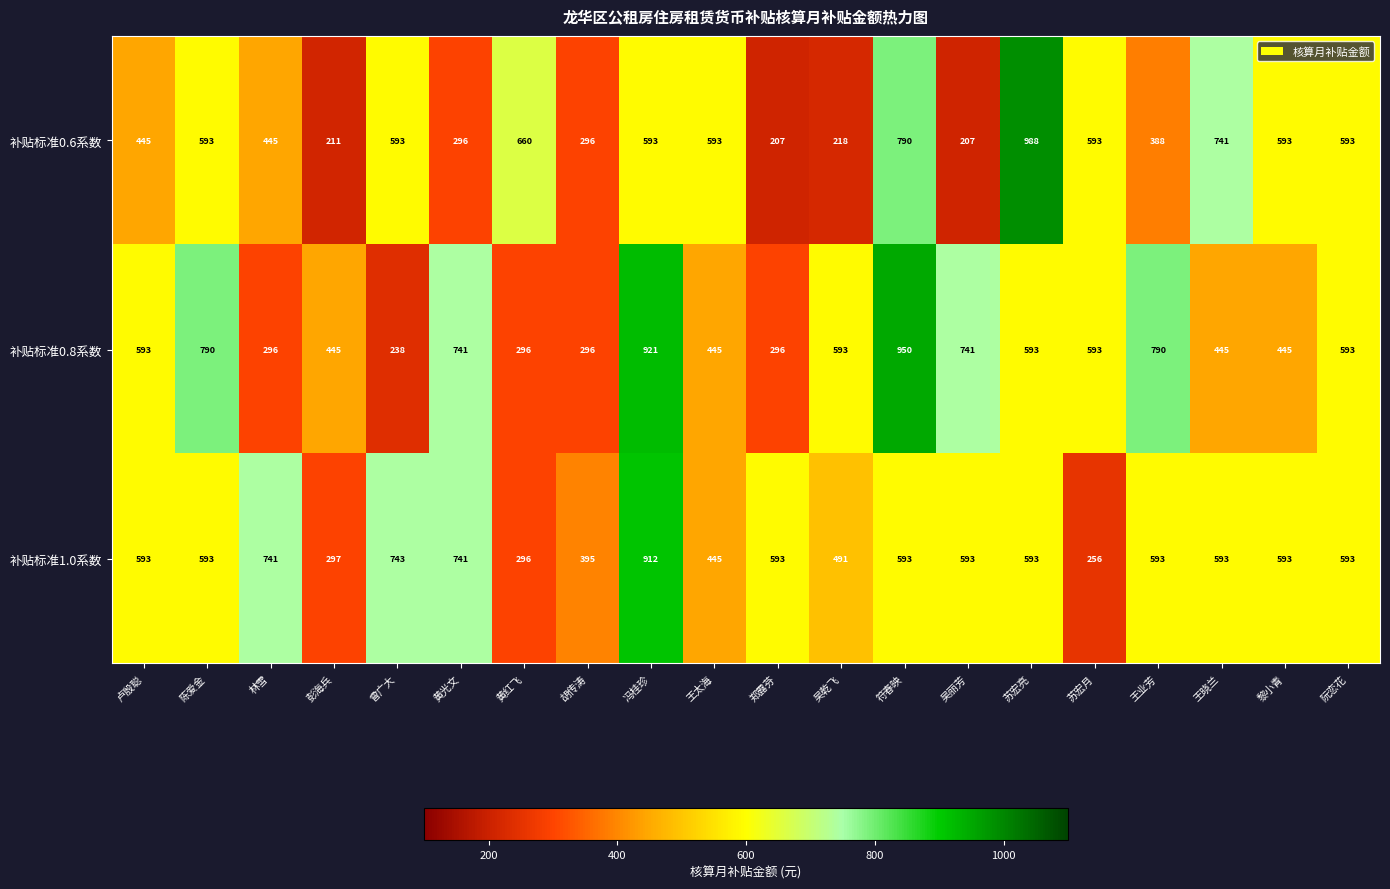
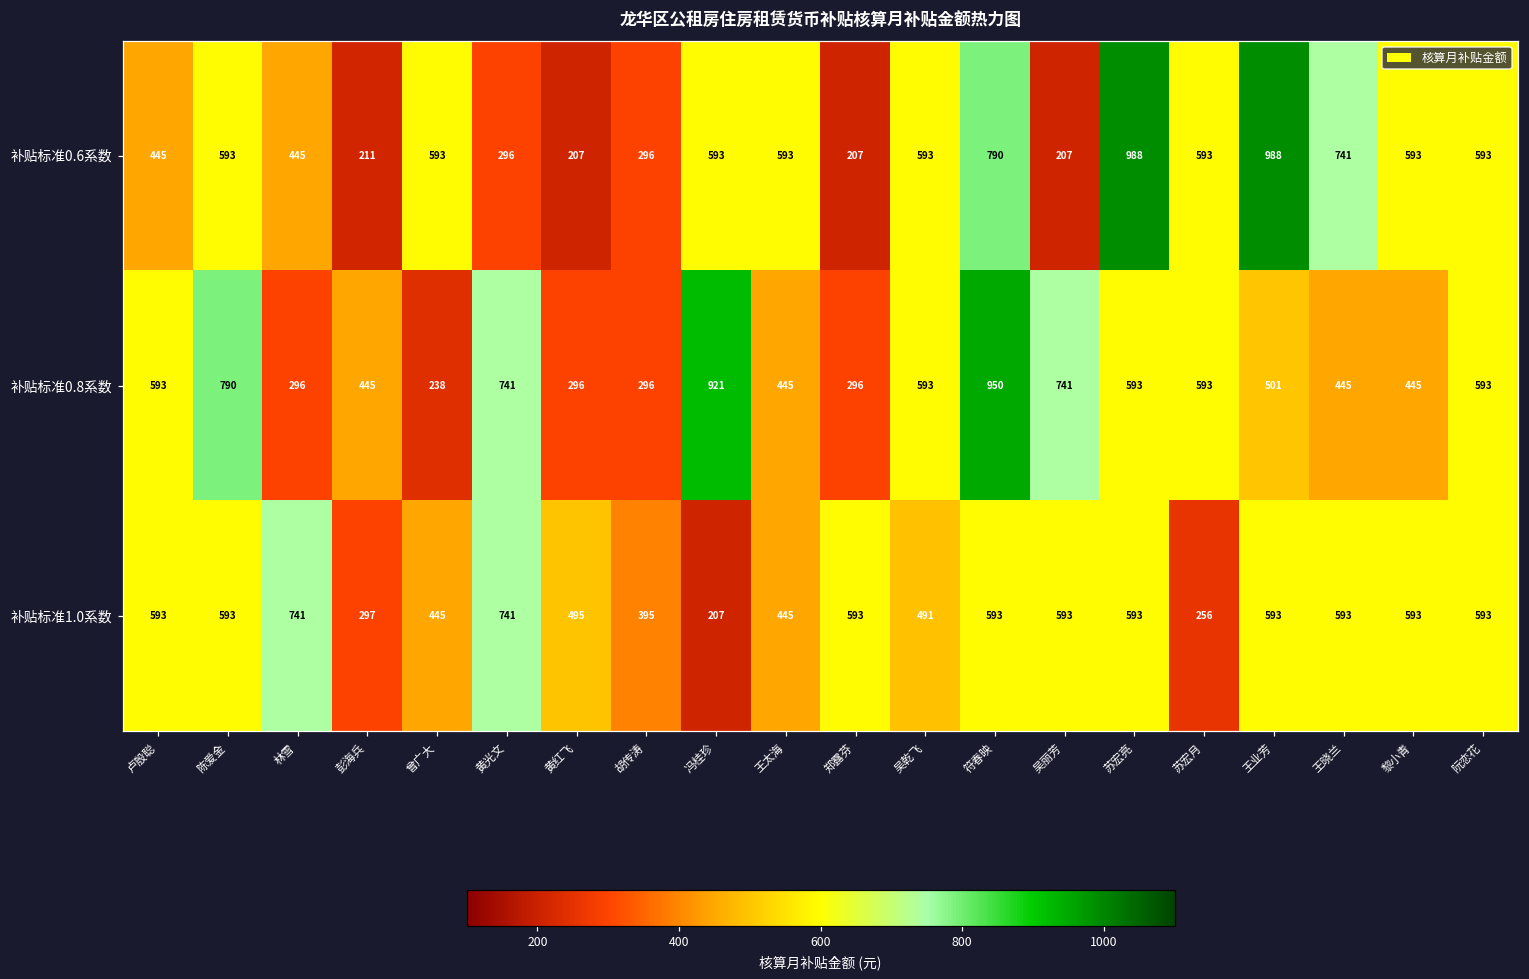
补贴标准0.6系数, 黄红飞: 660 -> 207
补贴标准0.6系数, 吴乾飞: 218 -> 593
补贴标准0.6系数, 王业芳: 388 -> 988
补贴标准0.8系数, 王业芳: 790 -> 501
补贴标准1.0系数, 曾广大: 743 -> 445
补贴标准1.0系数, 黄红飞: 296 -> 495
补贴标准1.0系数, 冯桂珍: 912 -> 207
